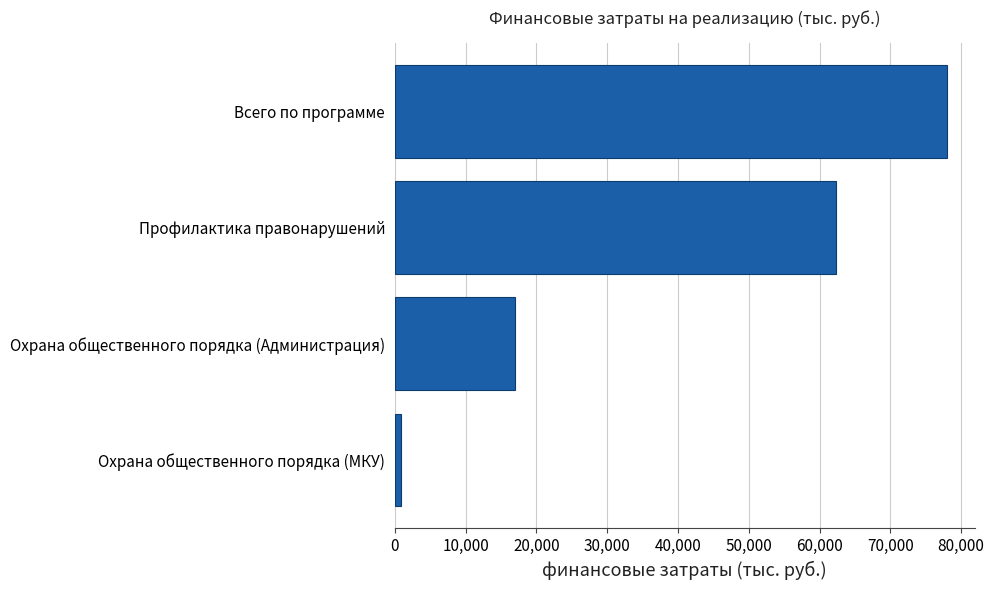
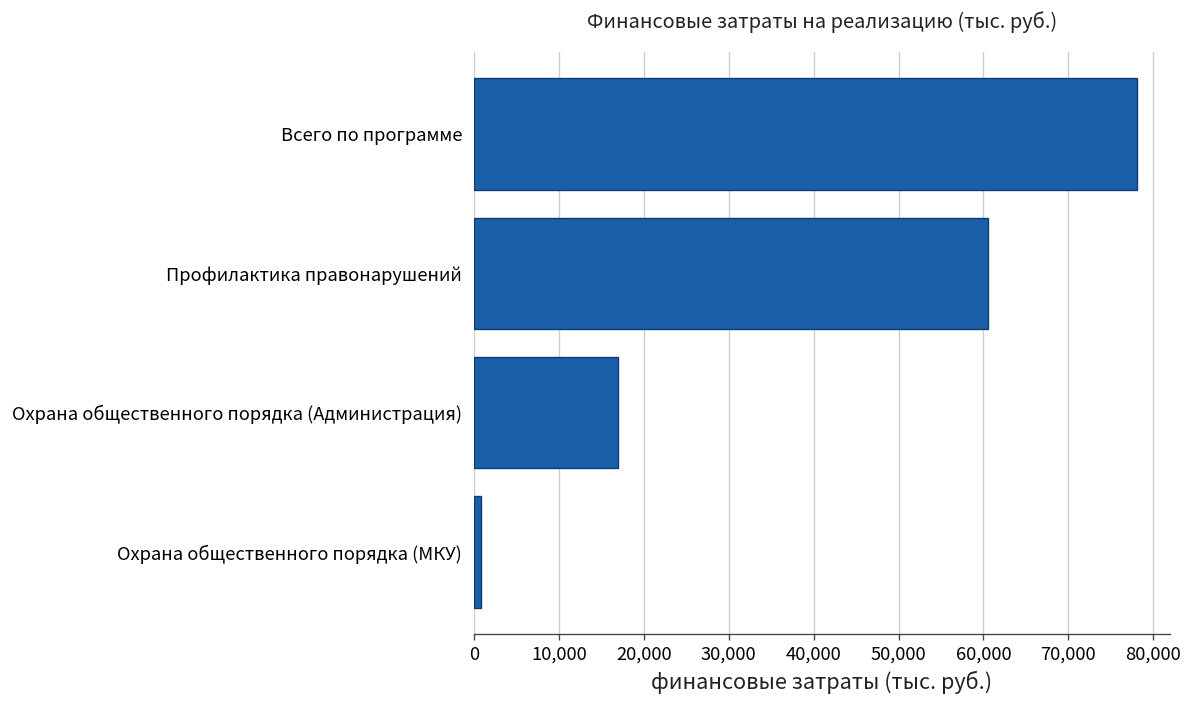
Профилактика правонарушений: 62,000 -> 61,000
